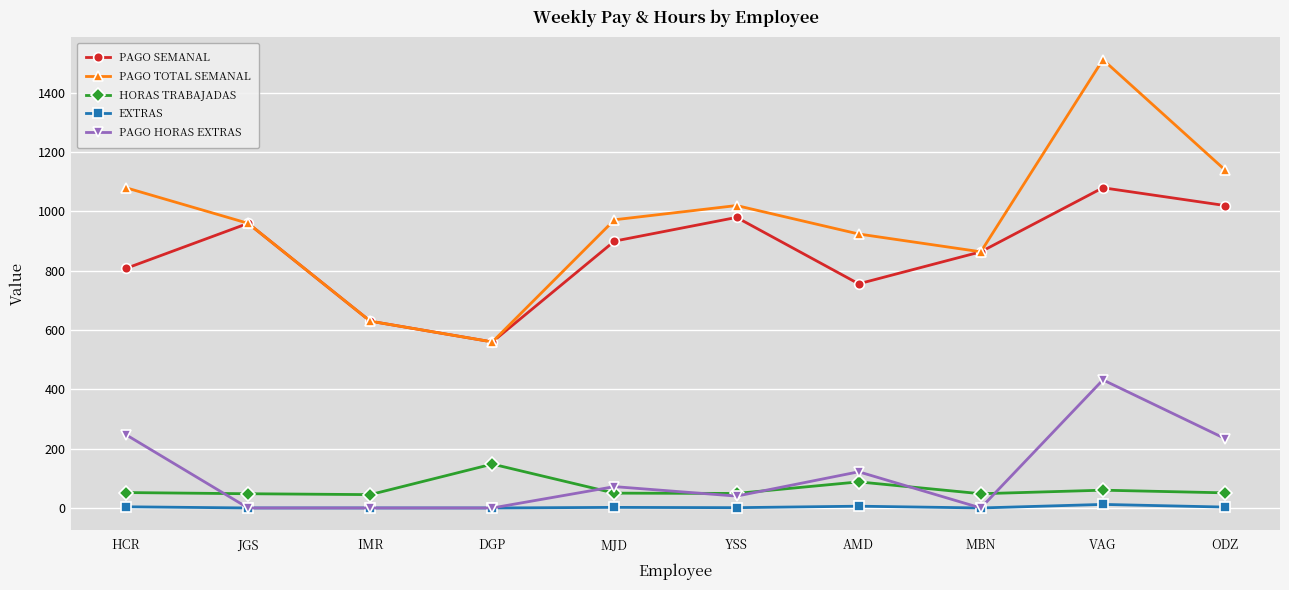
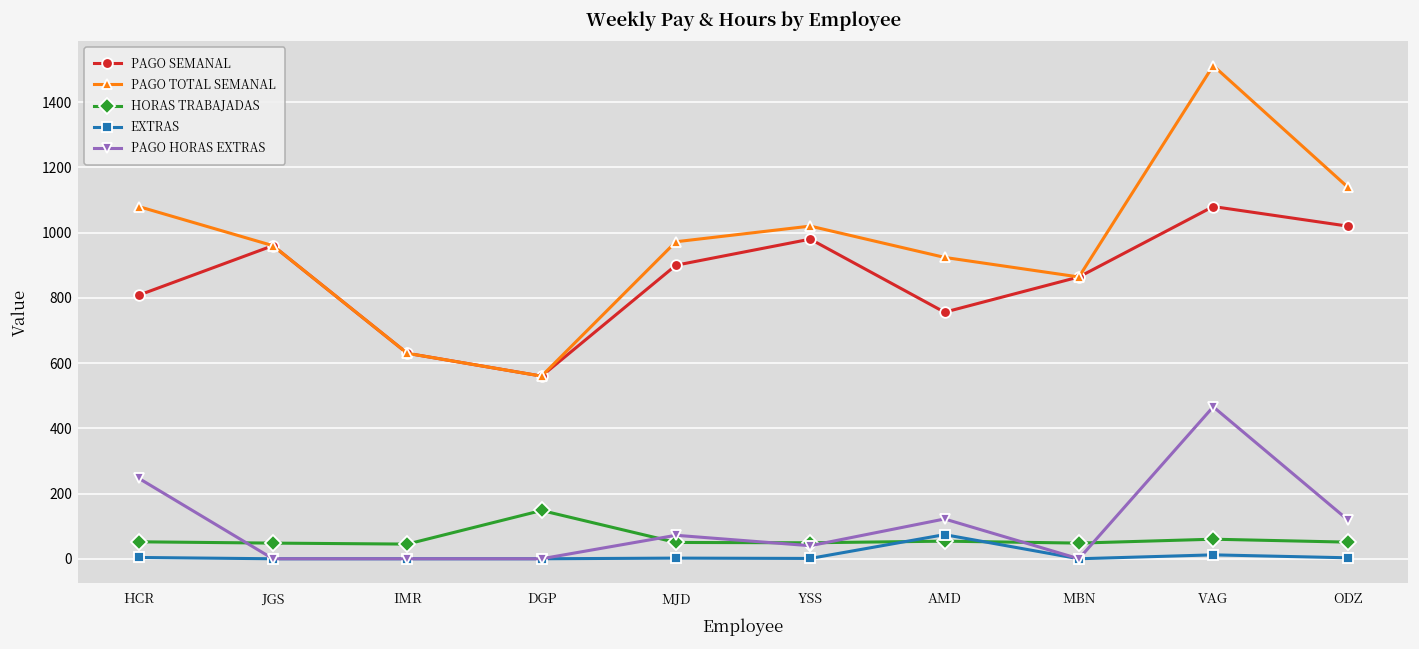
HORAS TRABAJADAS, AMD: 90 -> 50
EXTRAS, AMD: 10 -> 70
PAGO HORAS EXTRAS, VAG: 430 -> 470
PAGO HORAS EXTRAS, ODZ: 230 -> 120
